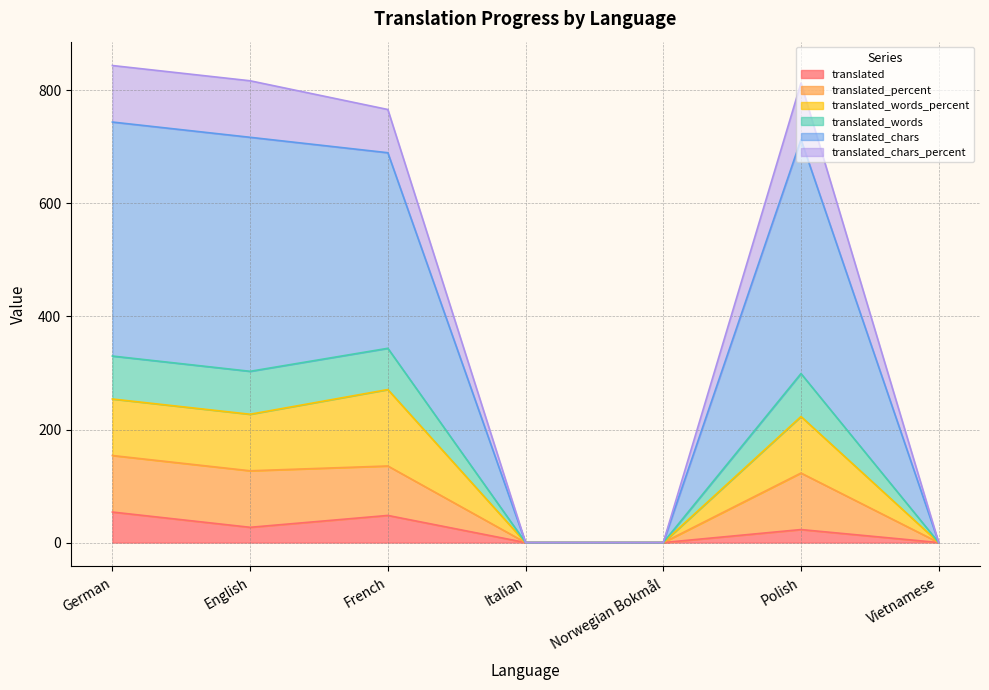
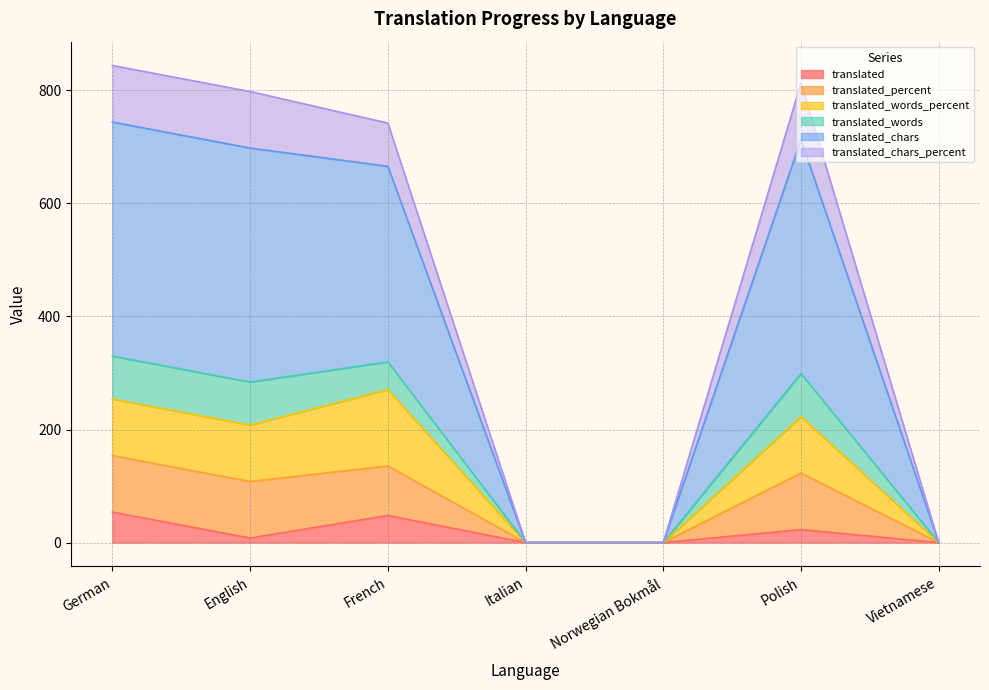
translated, English: 30 -> 10
translated_words, French: 70 -> 50
